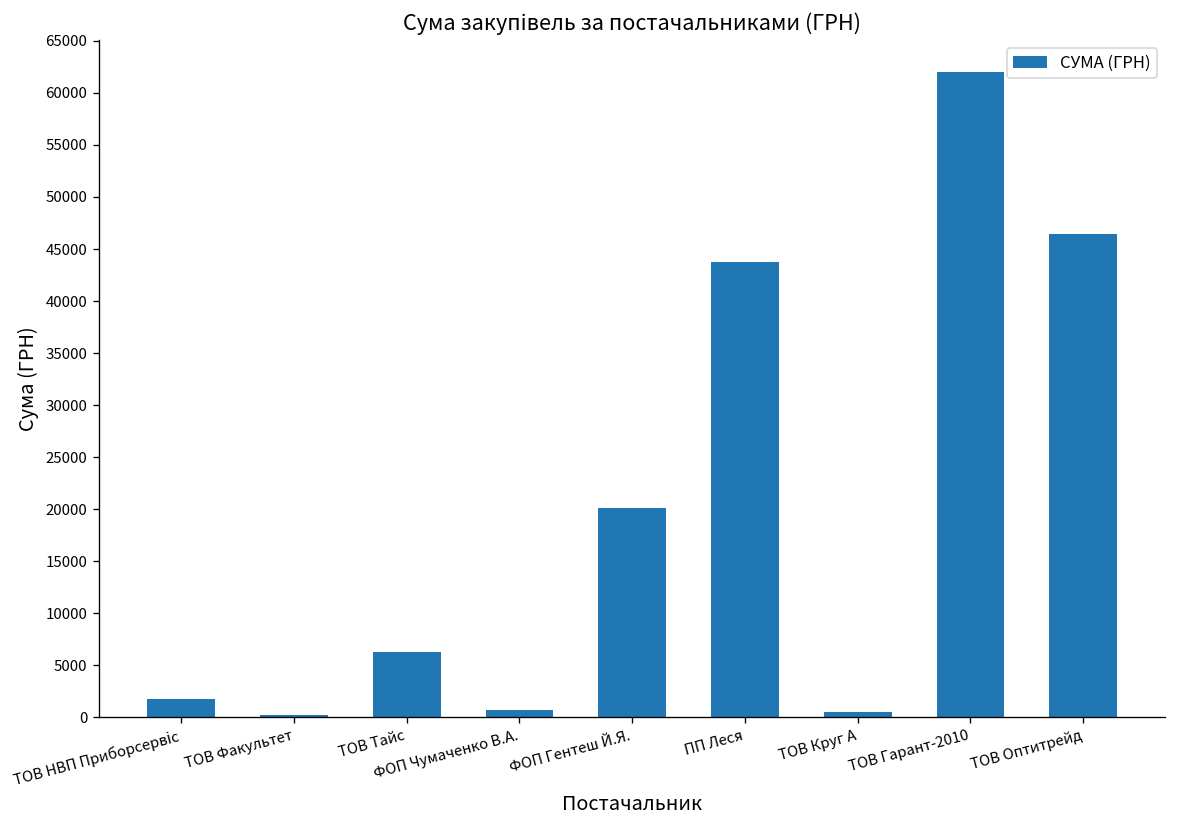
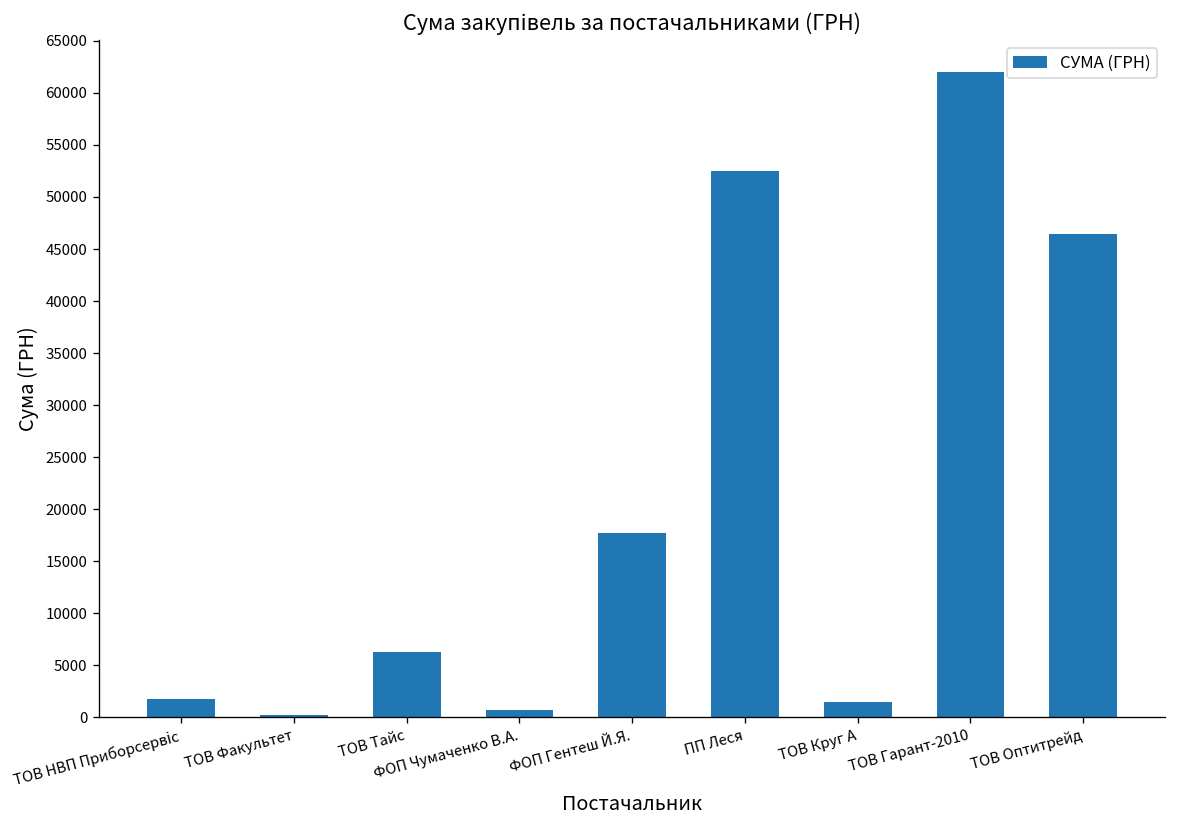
ФОП Гентеш Й.Я.: 20000 -> 18000
ПП Леся: 44000 -> 52000
ТОВ Круг А: 500 -> 1400
